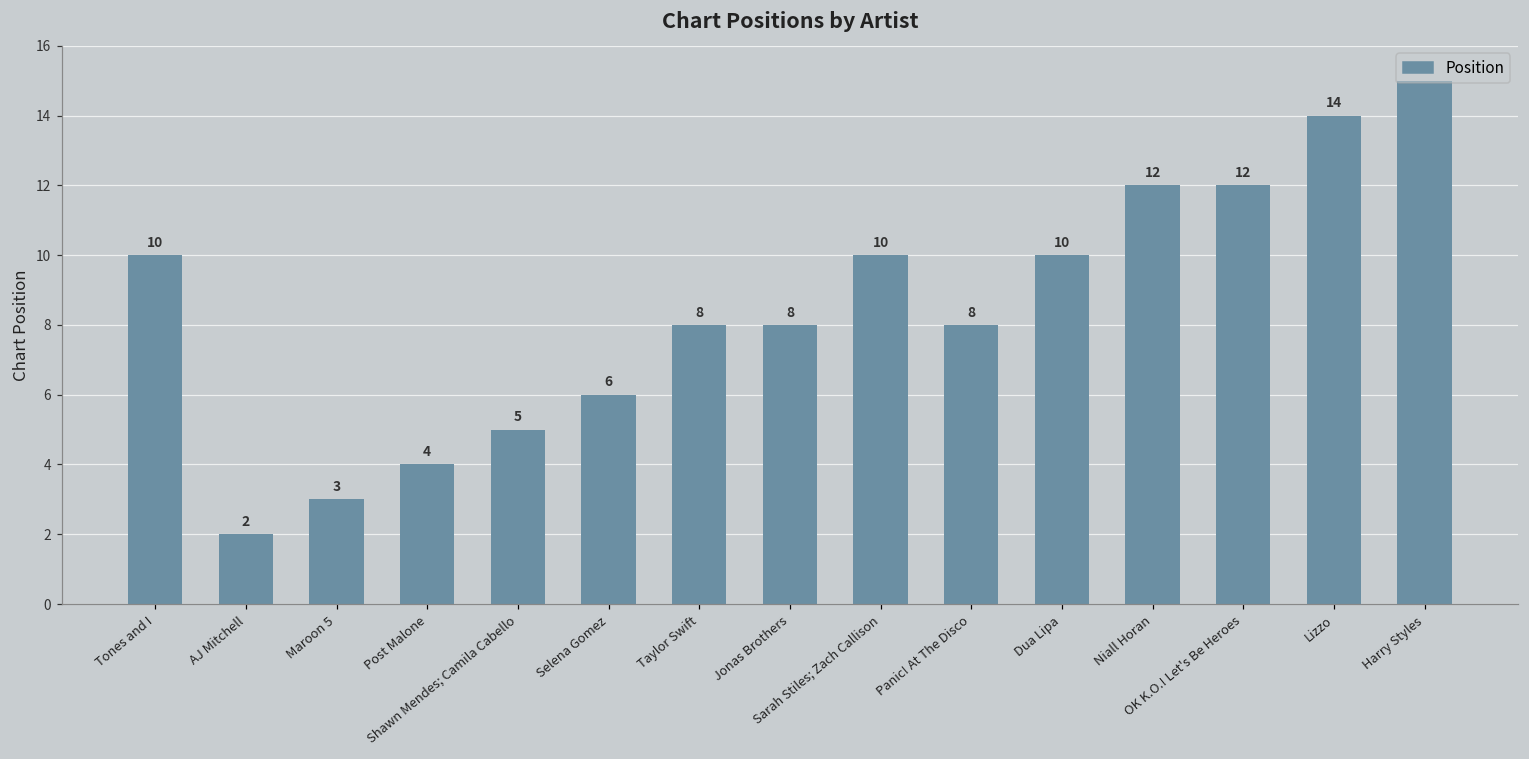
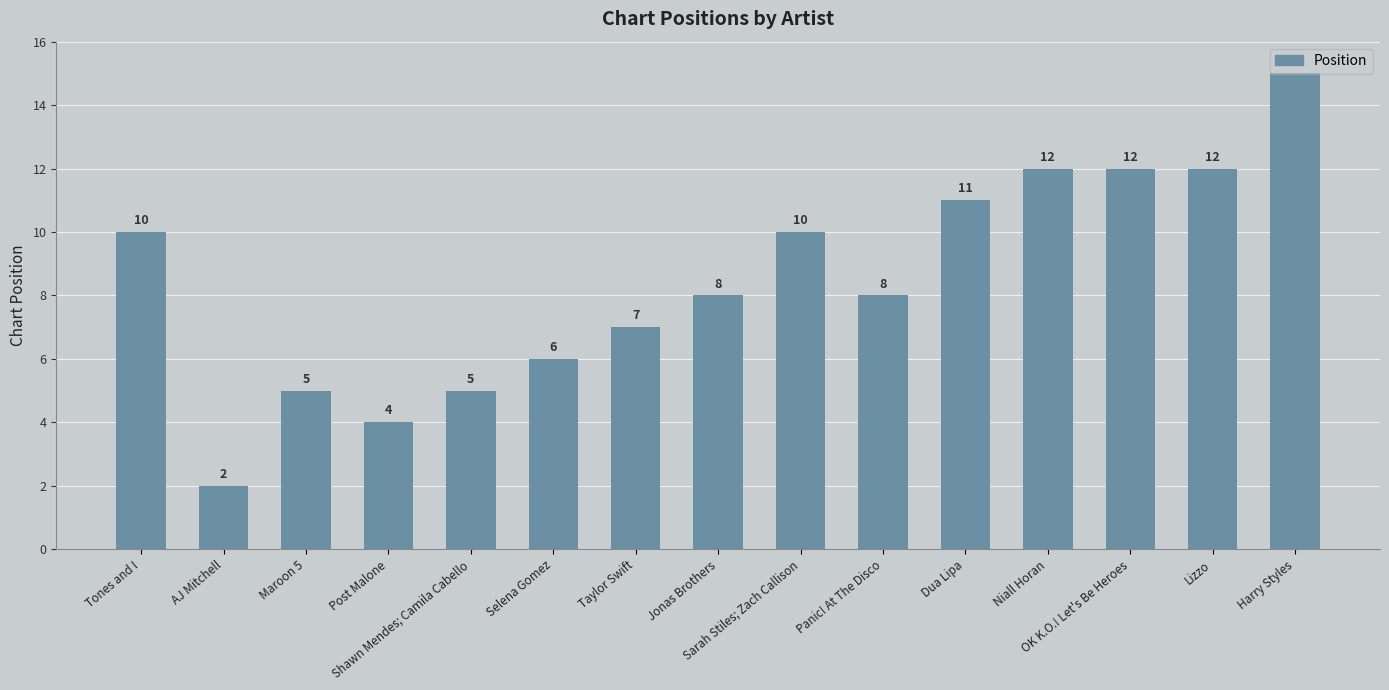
Maroon 5: 3 -> 5
Taylor Swift: 8 -> 7
Dua Lipa: 10 -> 11
Lizzo: 14 -> 12
